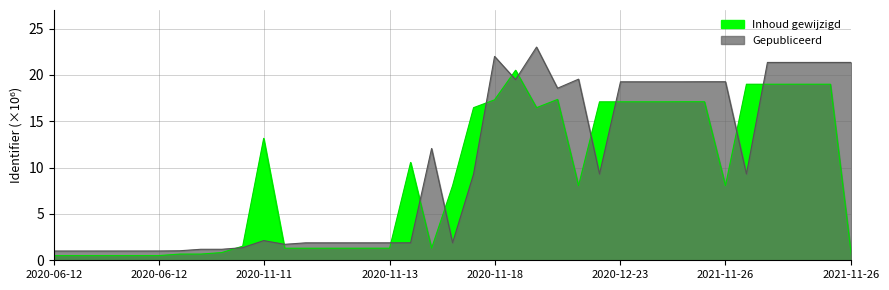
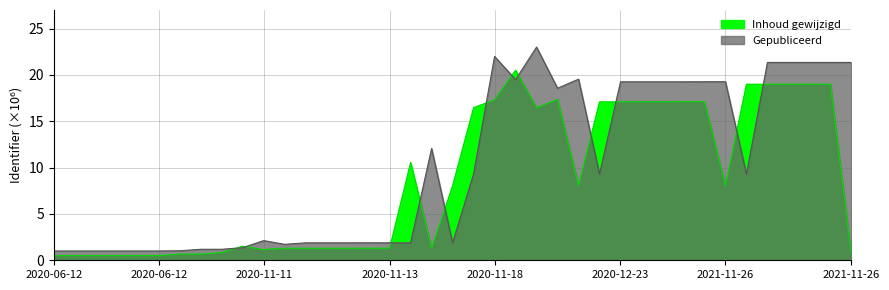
Inhoud gewijzigd, 2020-11-11: 13 -> 1
